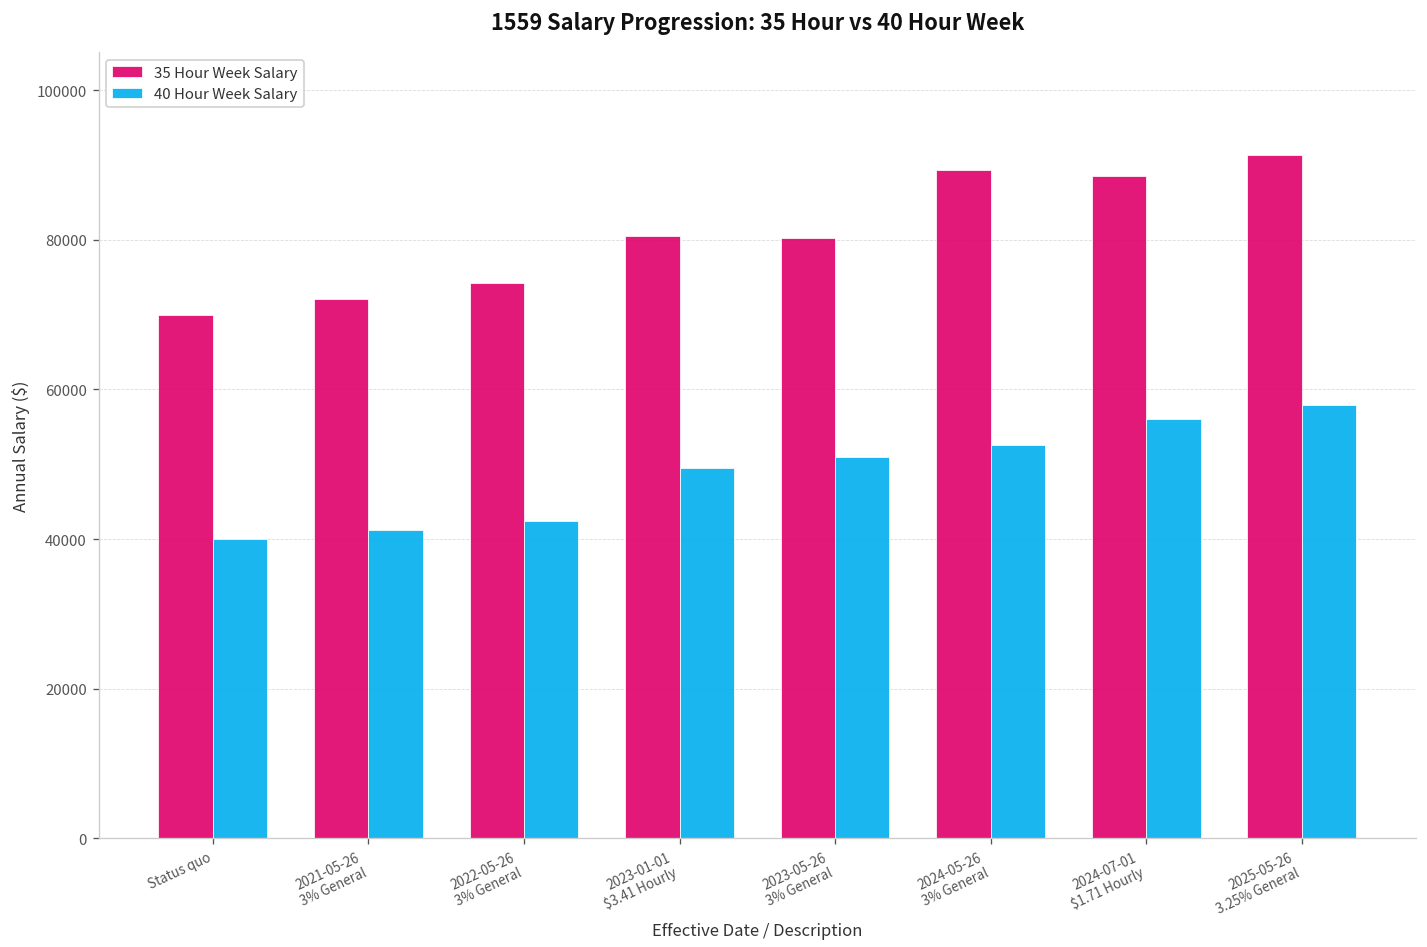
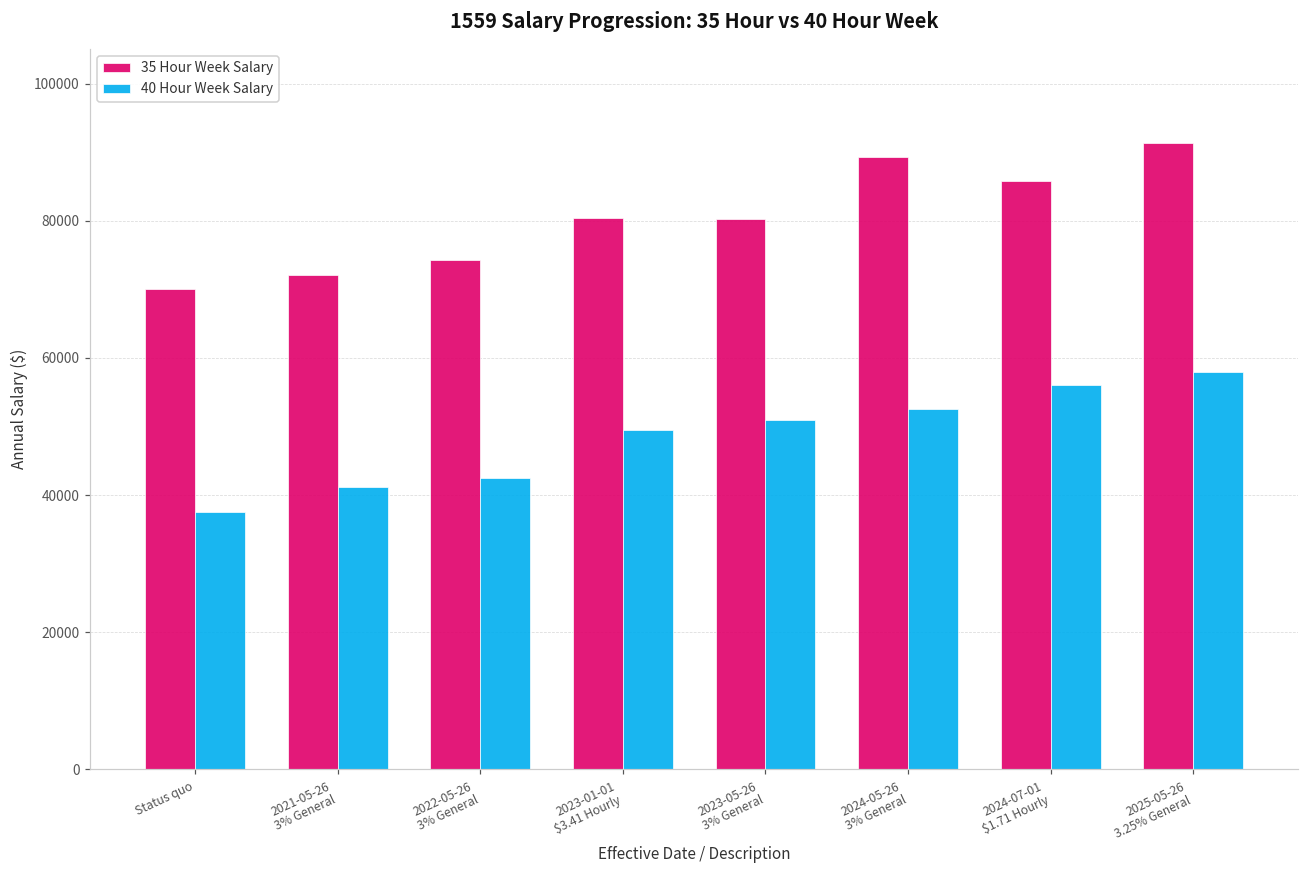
40 Hour Week Salary, Status quo: 40000 -> 37000
35 Hour Week Salary, 2024-07-01 $1.71 Hourly: 88000 -> 86000
